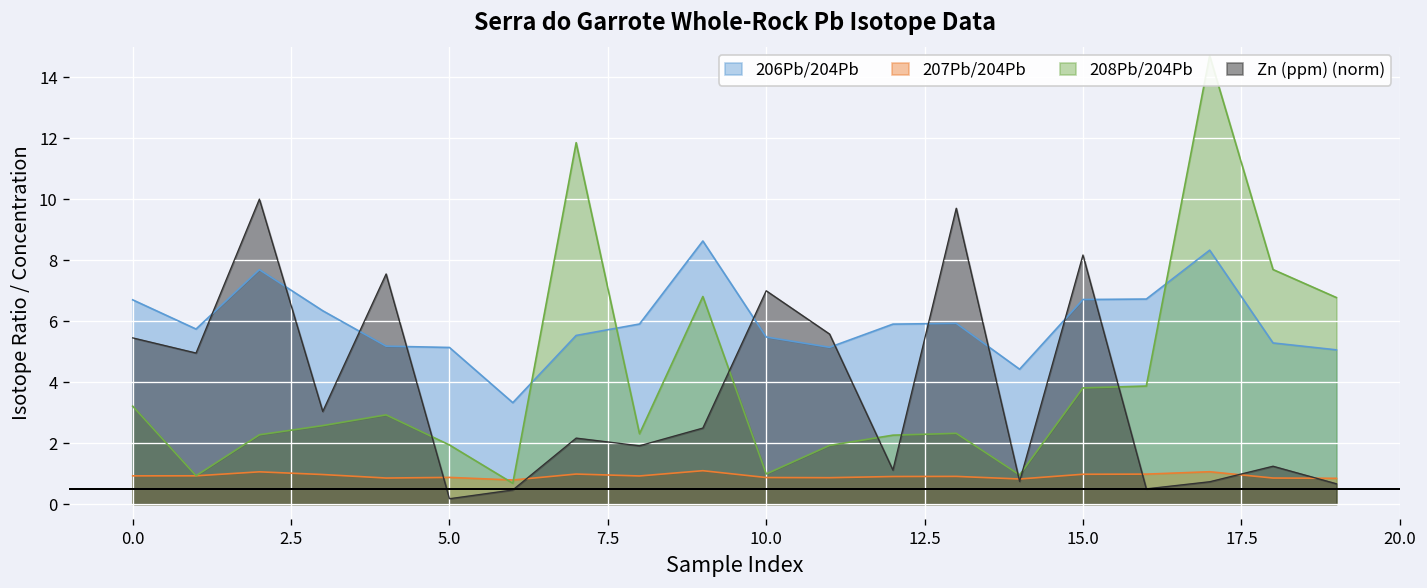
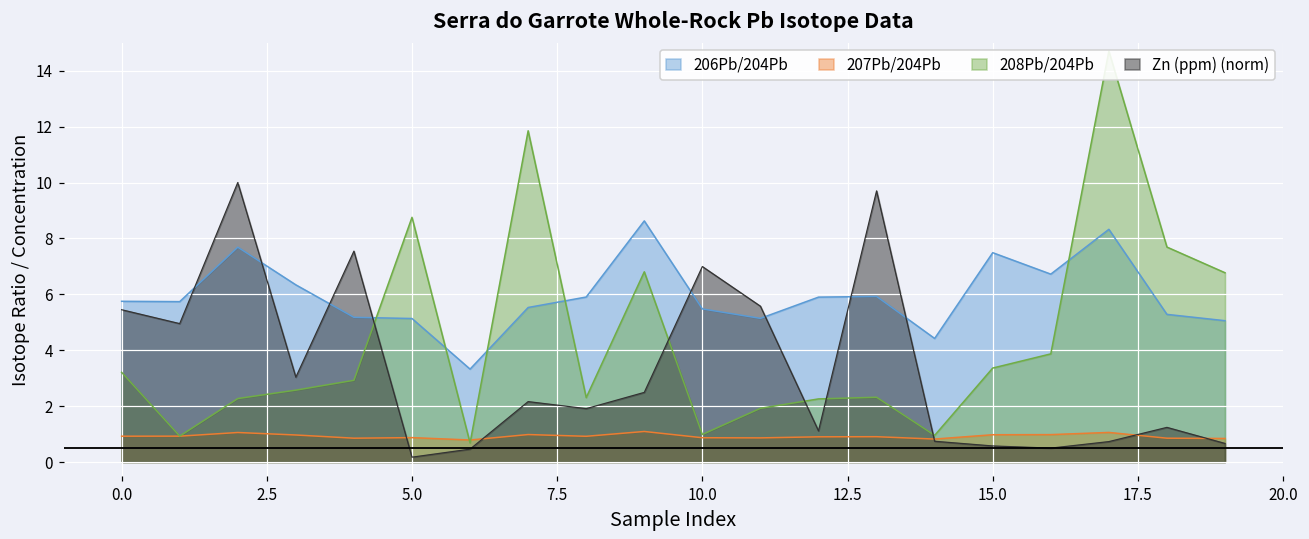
206Pb/204Pb, 0.0: 6.7 -> 5.8
208Pb/204Pb, 5.0: 1.9 -> 8.8
206Pb/204Pb, 15.0: 6.7 -> 7.5
208Pb/204Pb, 15.0: 3.8 -> 3.4
Zn (ppm) (norm), 15.0: 8.2 -> 0.6
